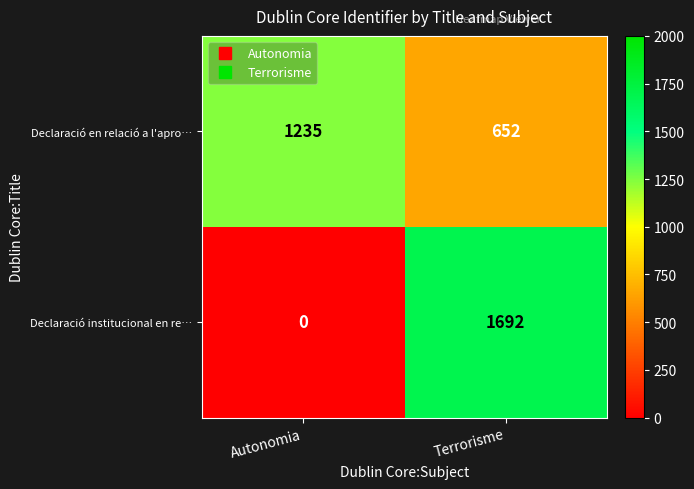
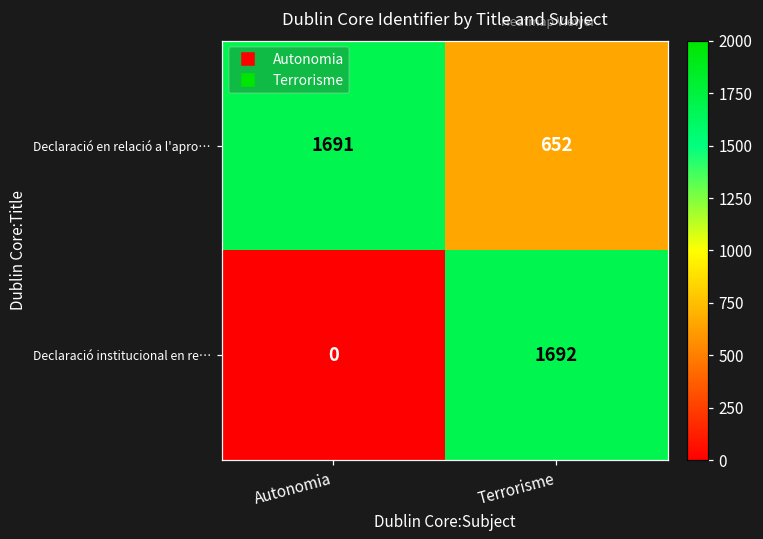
Declaració en relació a l'apro…, Autonomia: 1235 -> 1691
